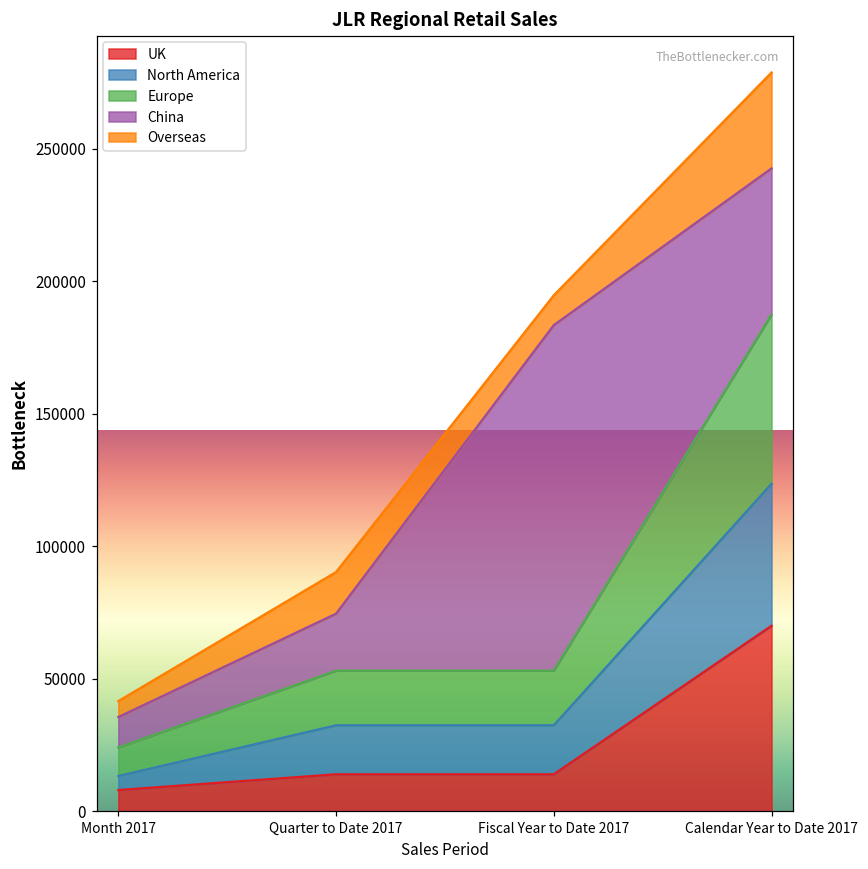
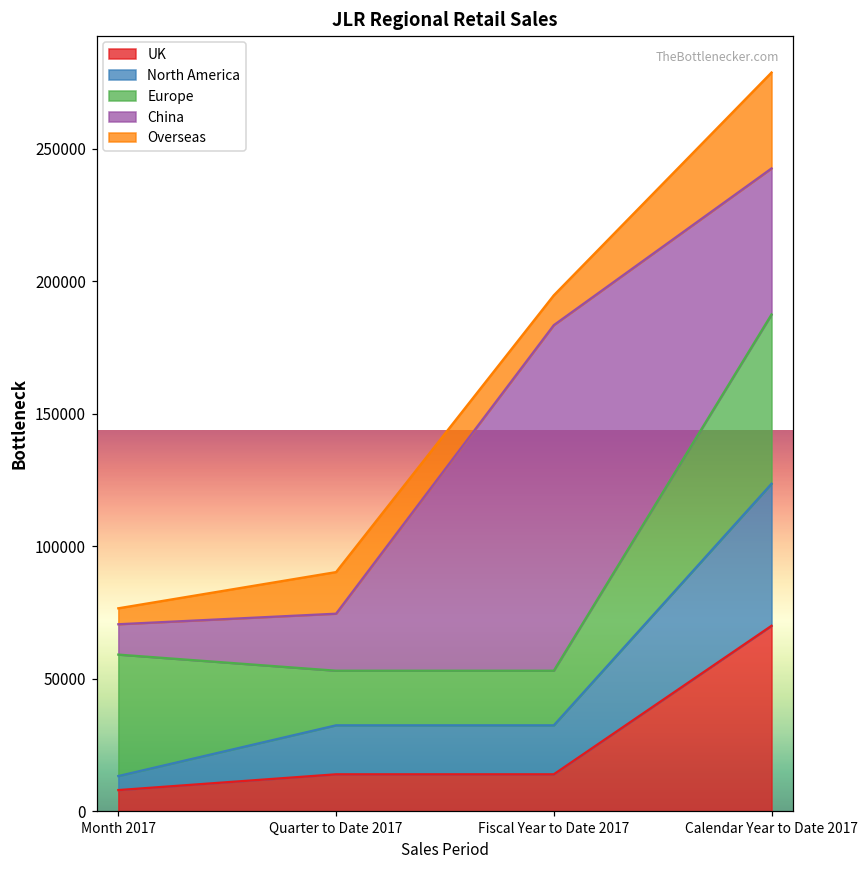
Europe, Month 2017: 11000 -> 46000
